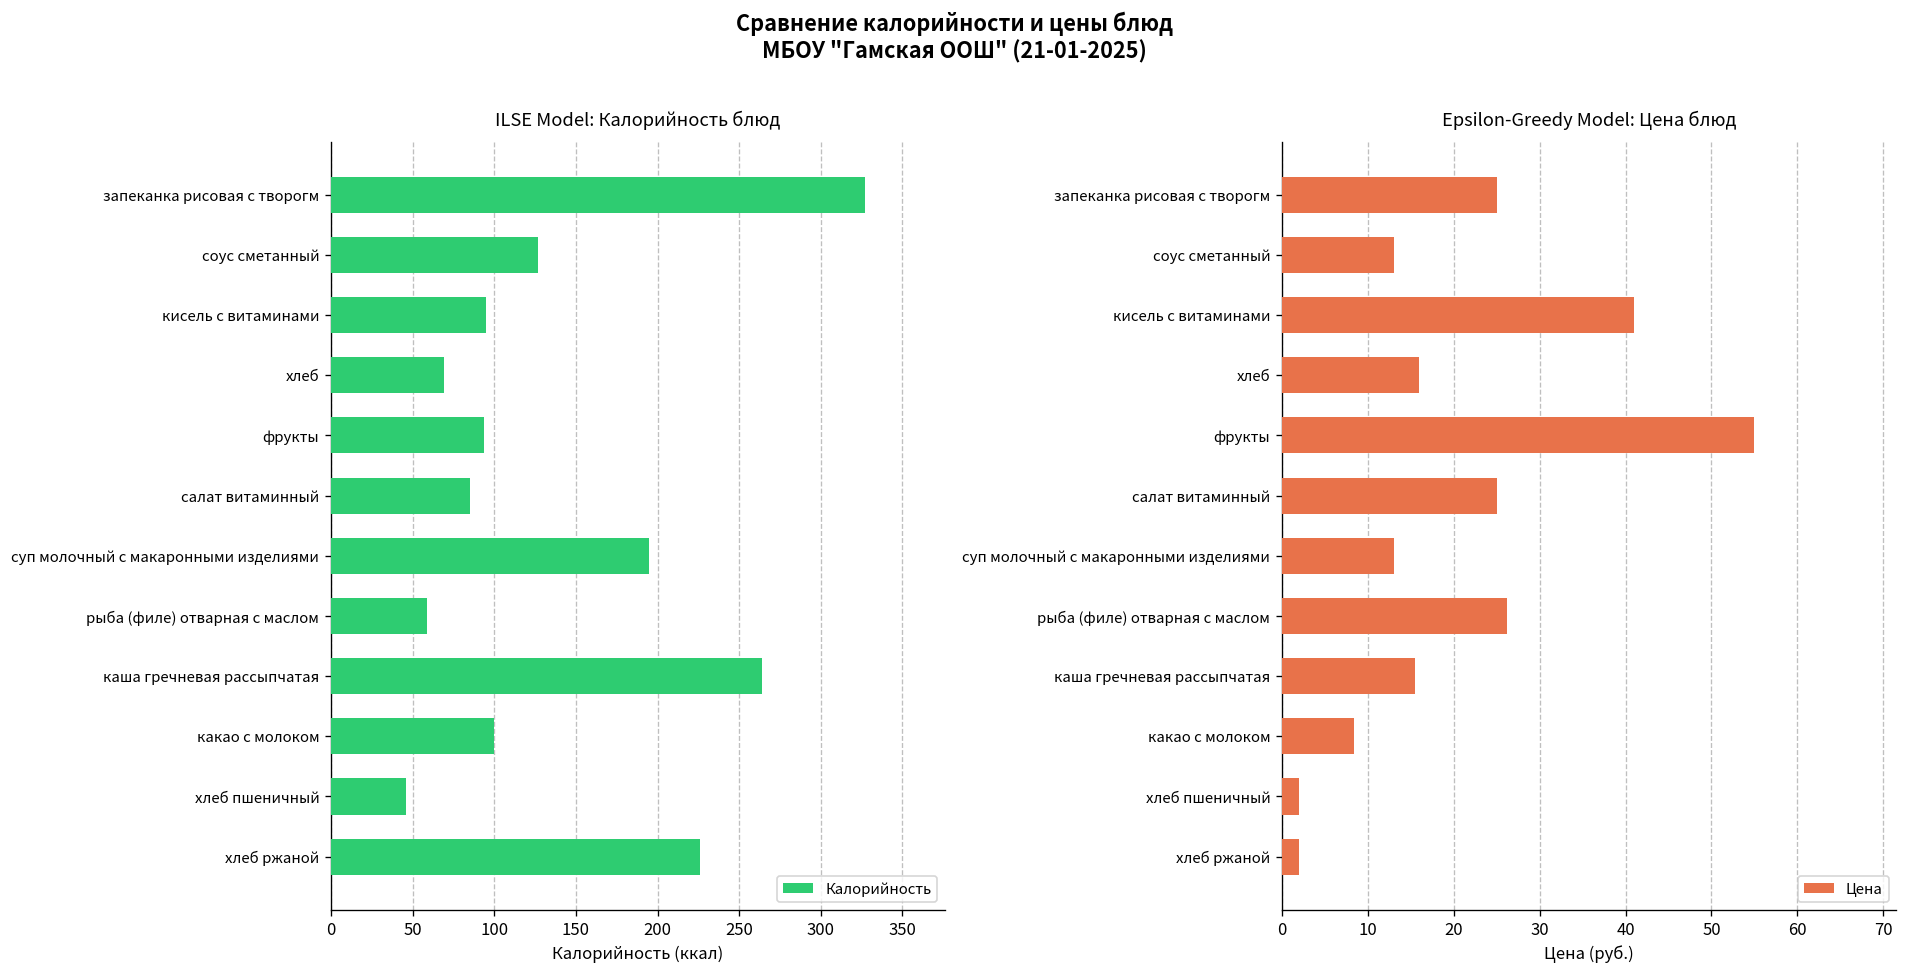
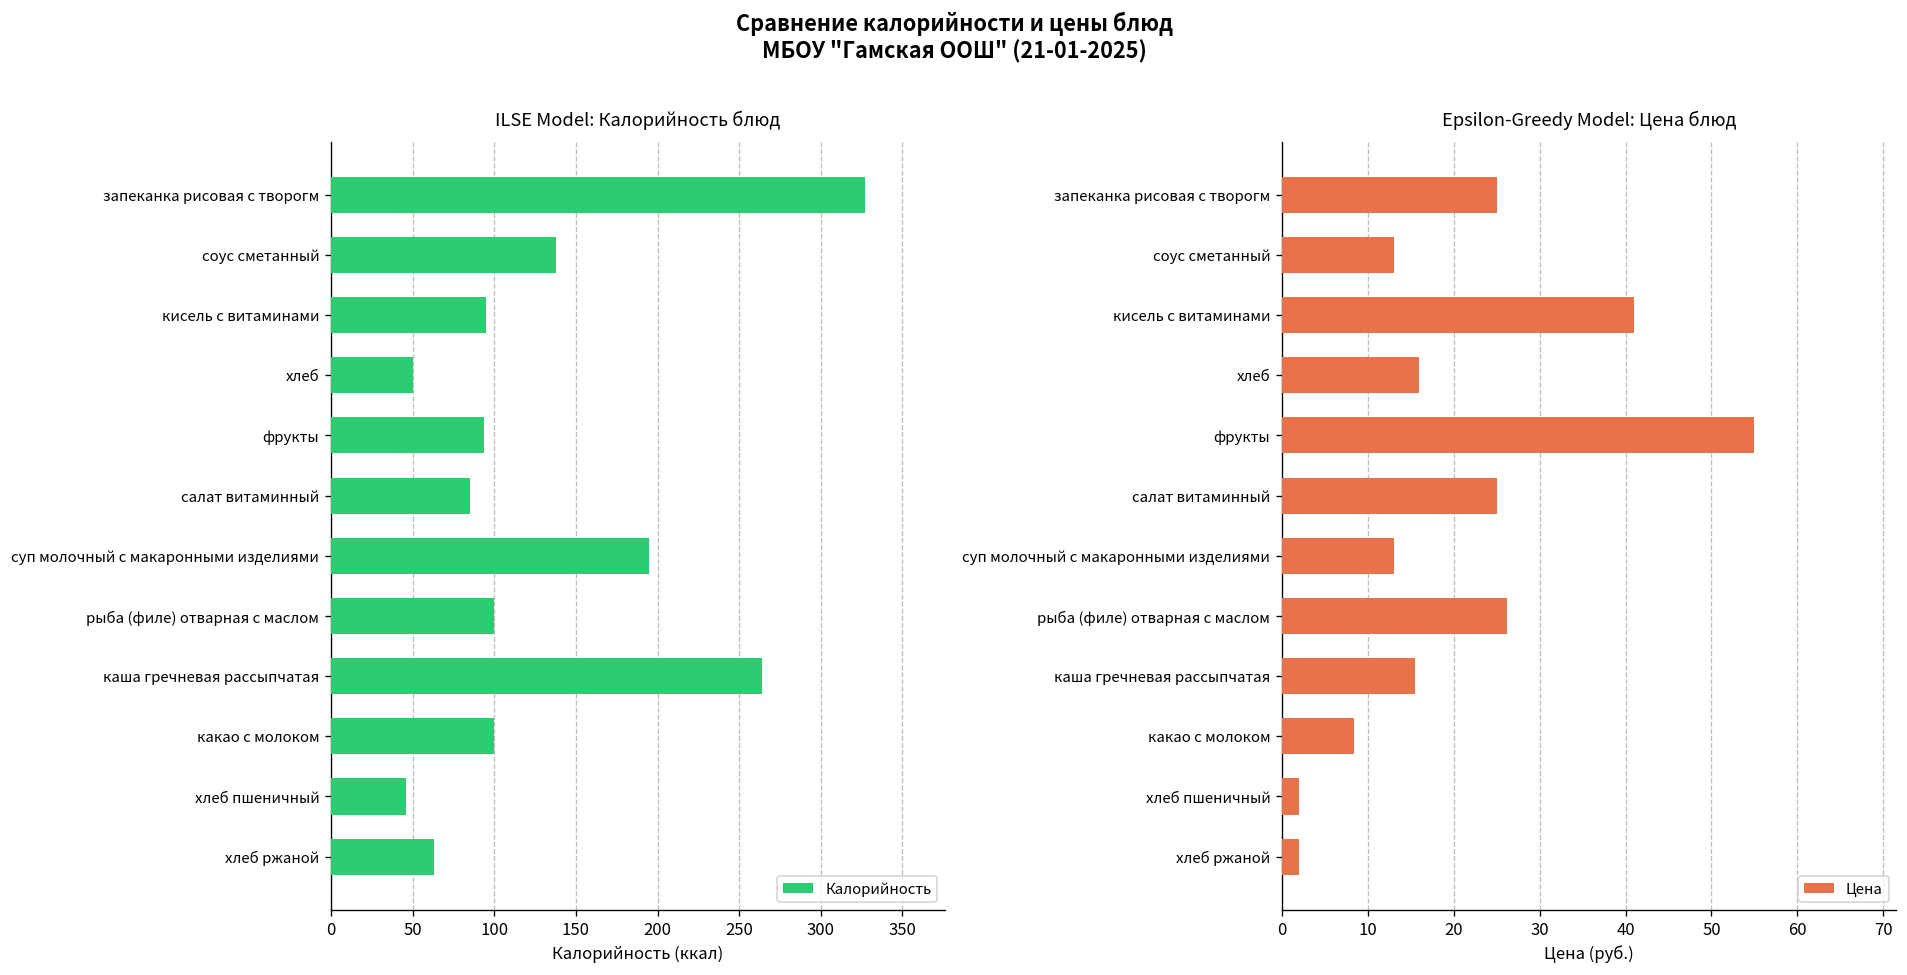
ILSE Model: Калорийность блюд, соус сметанный: 127 -> 138
ILSE Model: Калорийность блюд, хлеб: 69 -> 50
ILSE Model: Калорийность блюд, рыба (филе) отварная с маслом: 59 -> 100
ILSE Model: Калорийность блюд, хлеб ржаной: 226 -> 63
